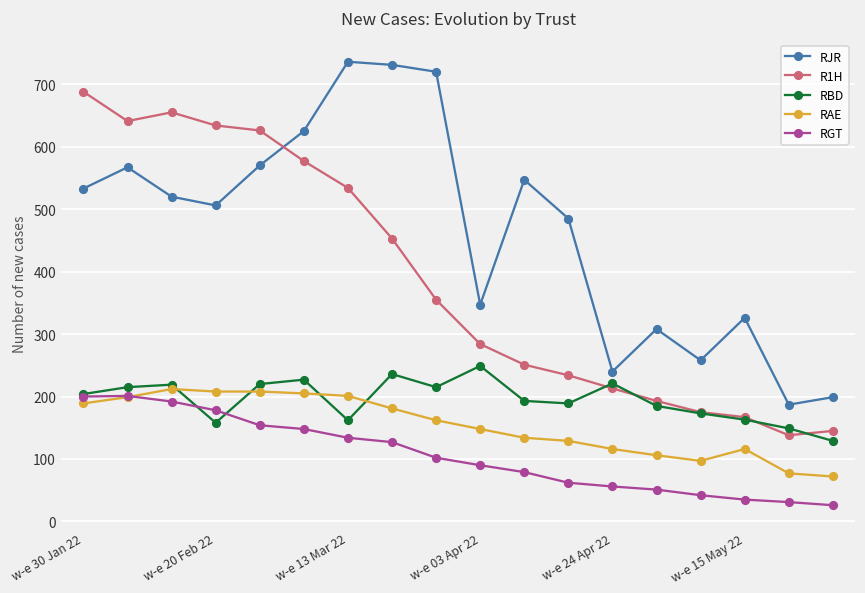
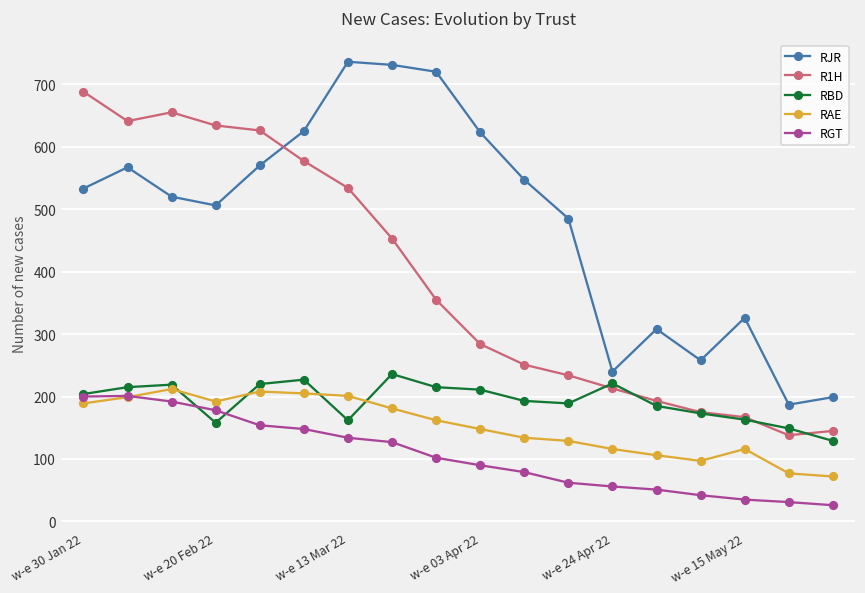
RAE, w-e 20 Feb 22: 210 -> 190
RJR, w-e 03 Apr 22: 350 -> 620
RBD, w-e 03 Apr 22: 250 -> 210
